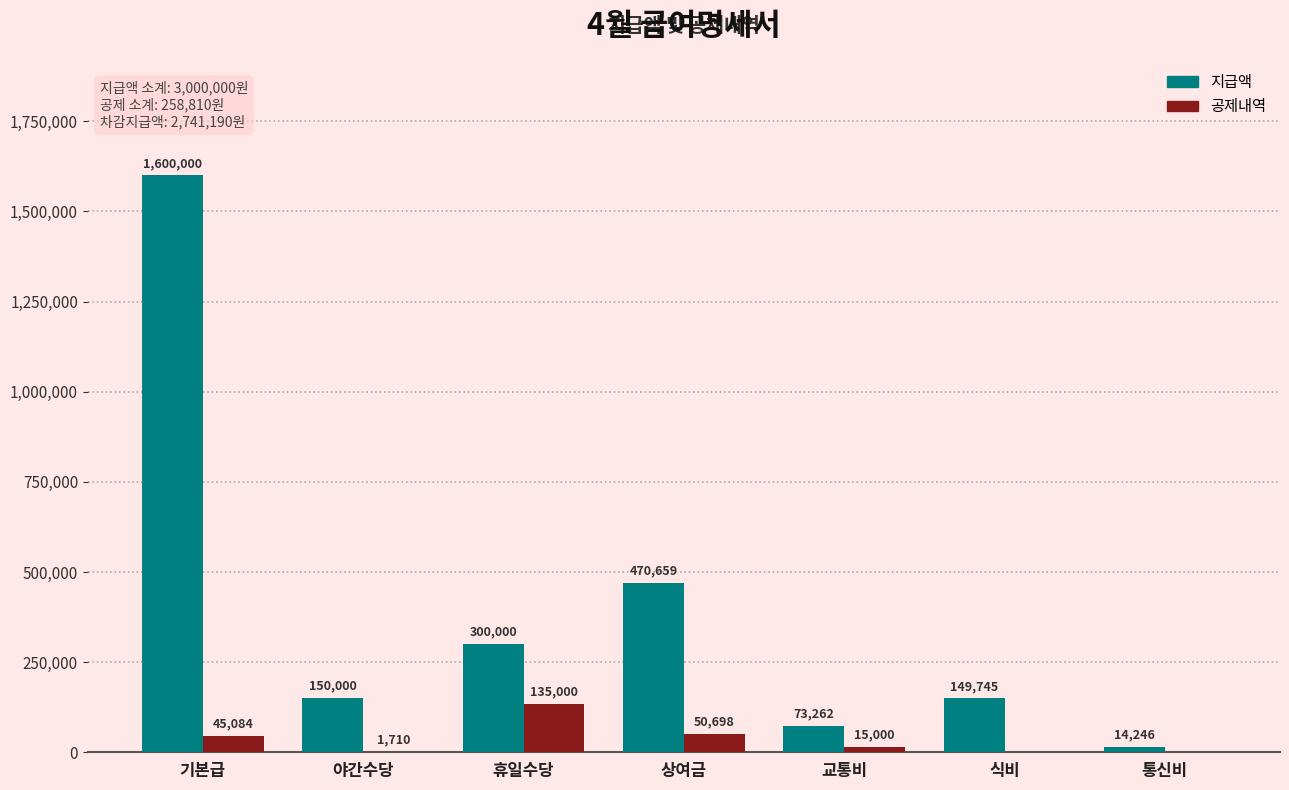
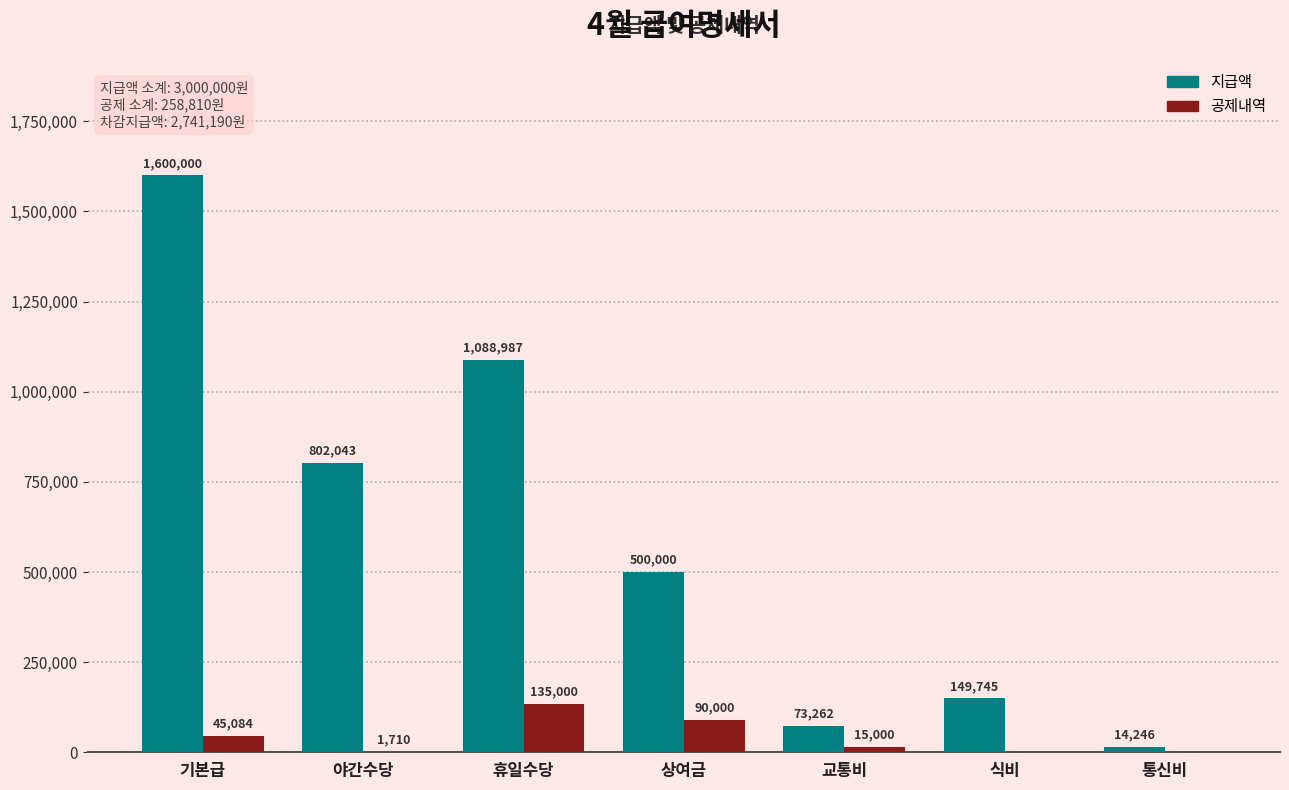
지급액, 야간수당: 150,000 -> 802,043
지급액, 휴일수당: 300,000 -> 1,088,987
지급액, 상여금: 470,659 -> 500,000
공제내역, 상여금: 50,698 -> 90,000
